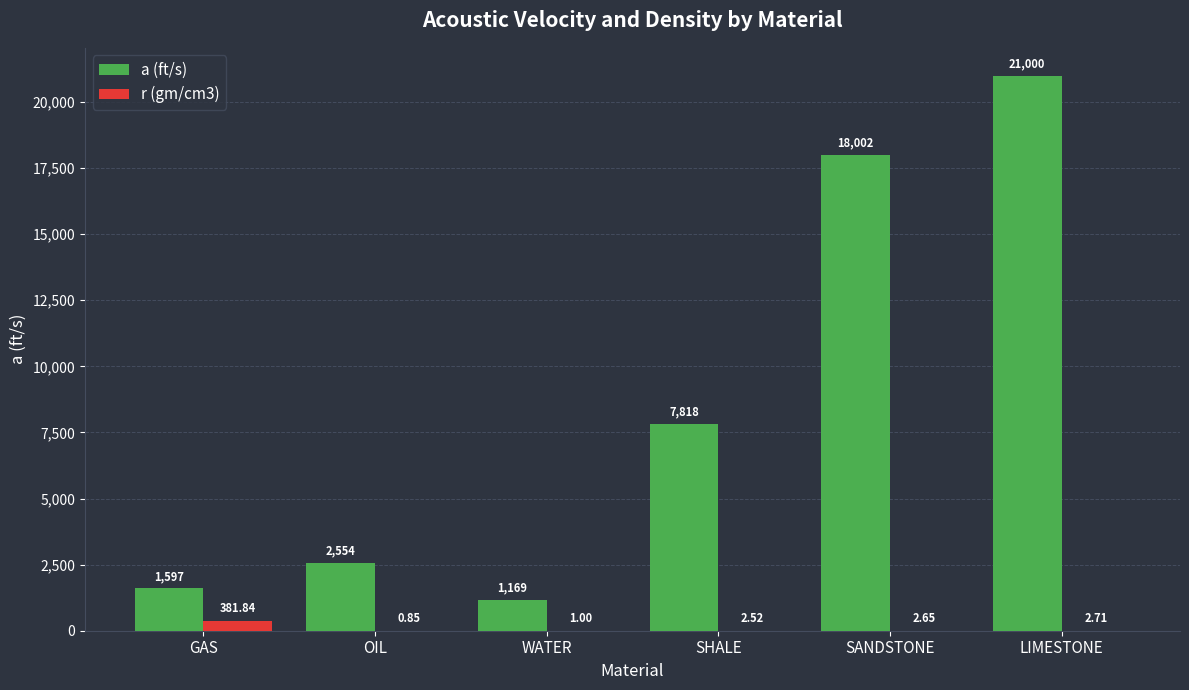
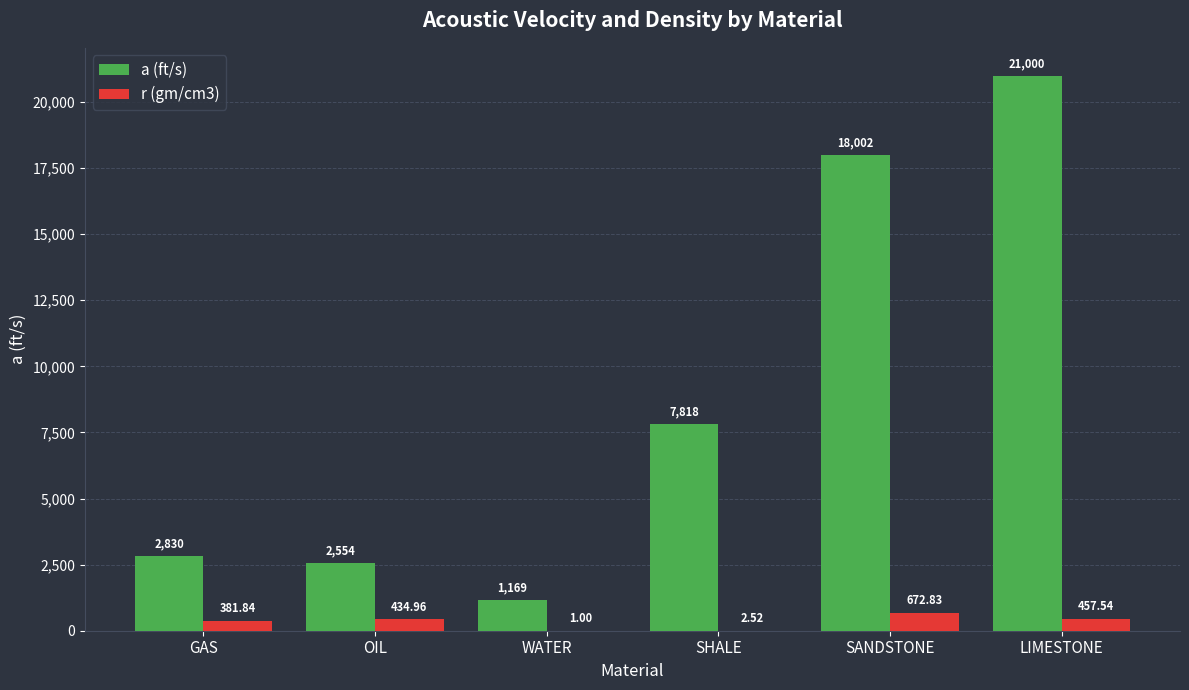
a (ft/s), GAS: 1,597 -> 2,830
r (gm/cm3), OIL: 0.85 -> 434.96
r (gm/cm3), SANDSTONE: 2.65 -> 672.83
r (gm/cm3), LIMESTONE: 2.71 -> 457.54
